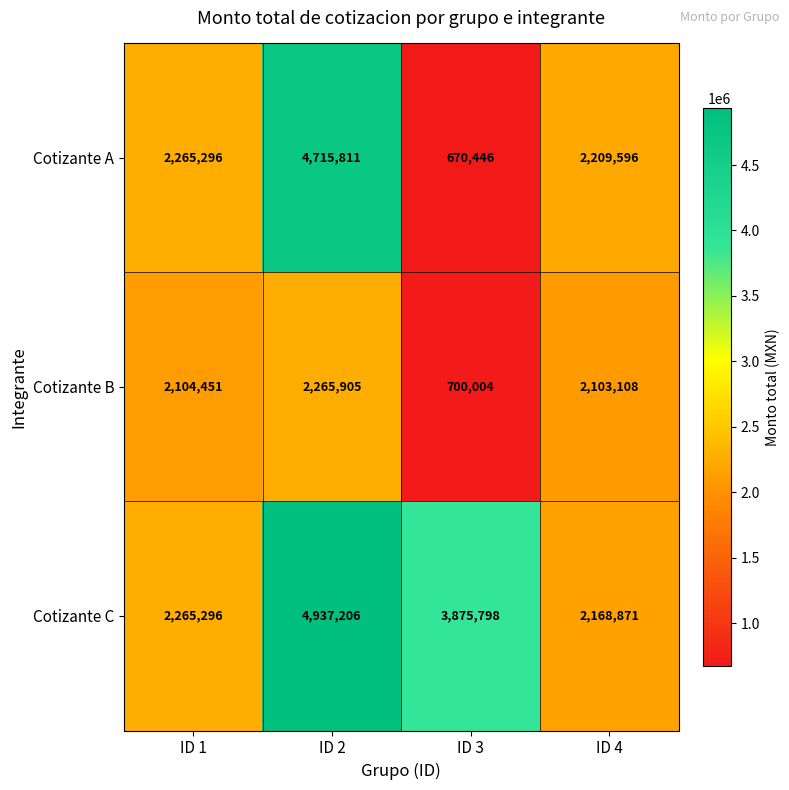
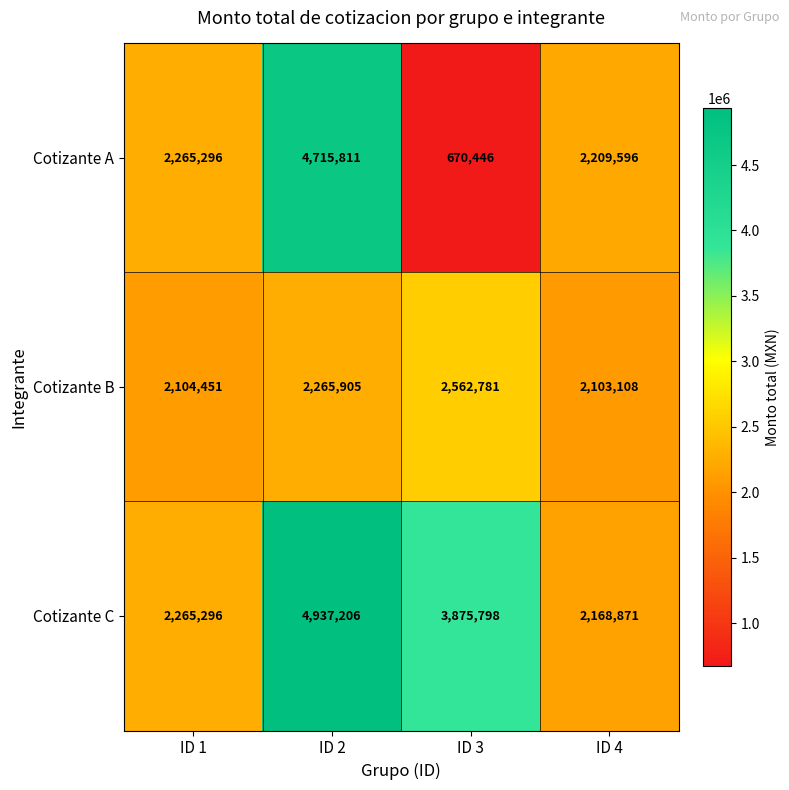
Cotizante B, ID 3: 700,004 -> 2,562,781
